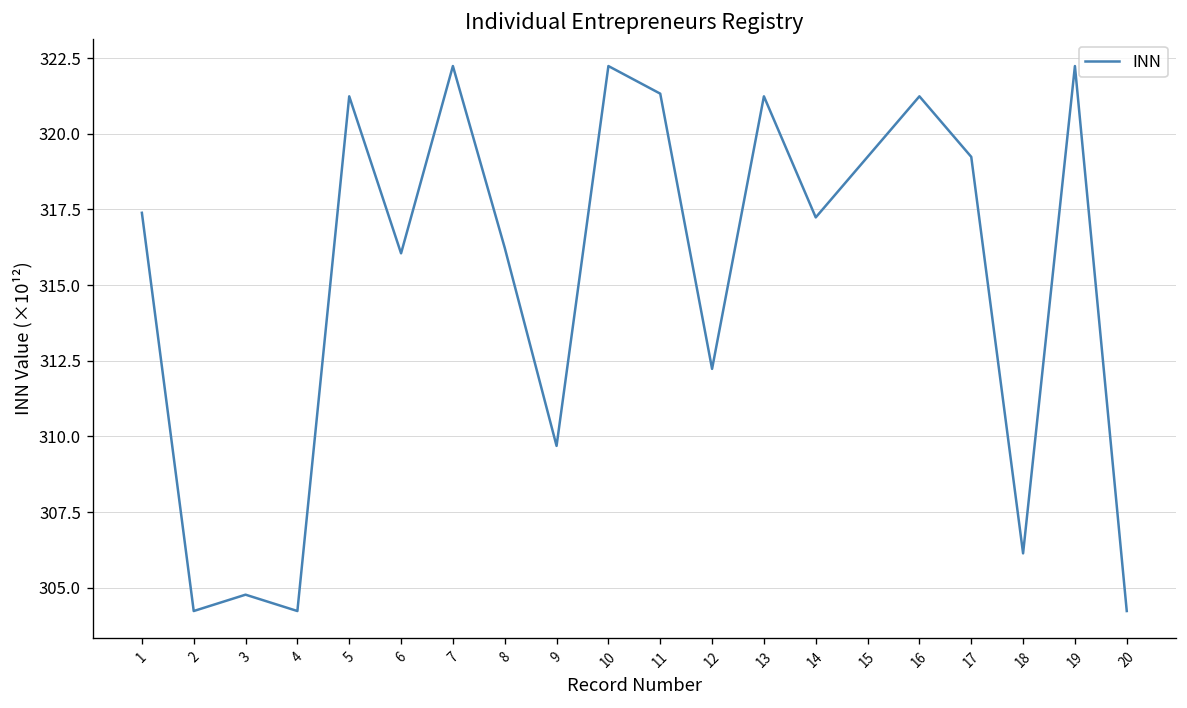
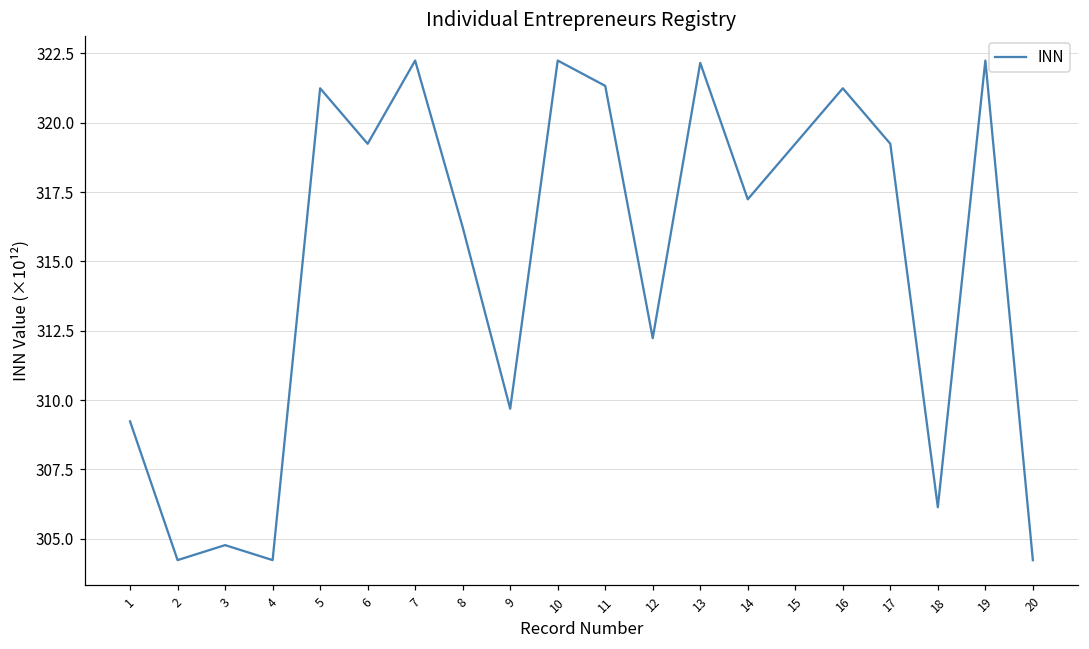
1: 317.4 -> 309.2
6: 316.1 -> 319.2
13: 321.2 -> 322.2
